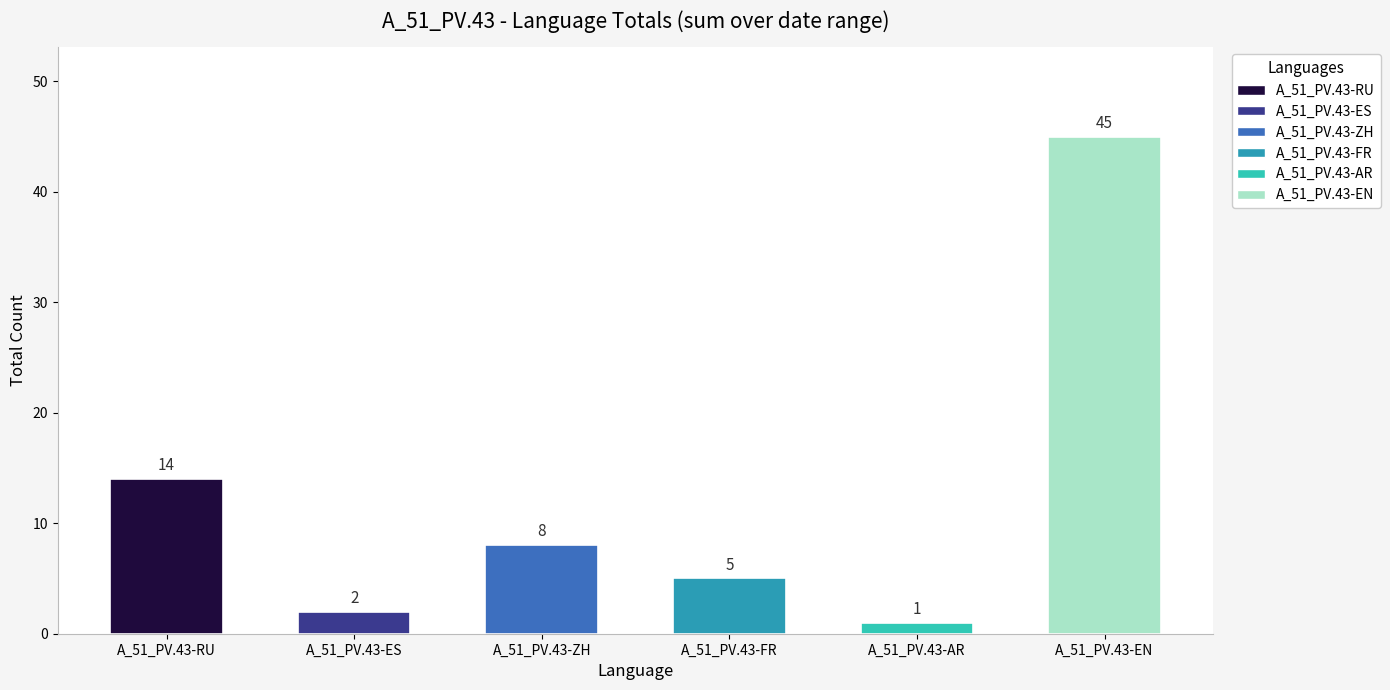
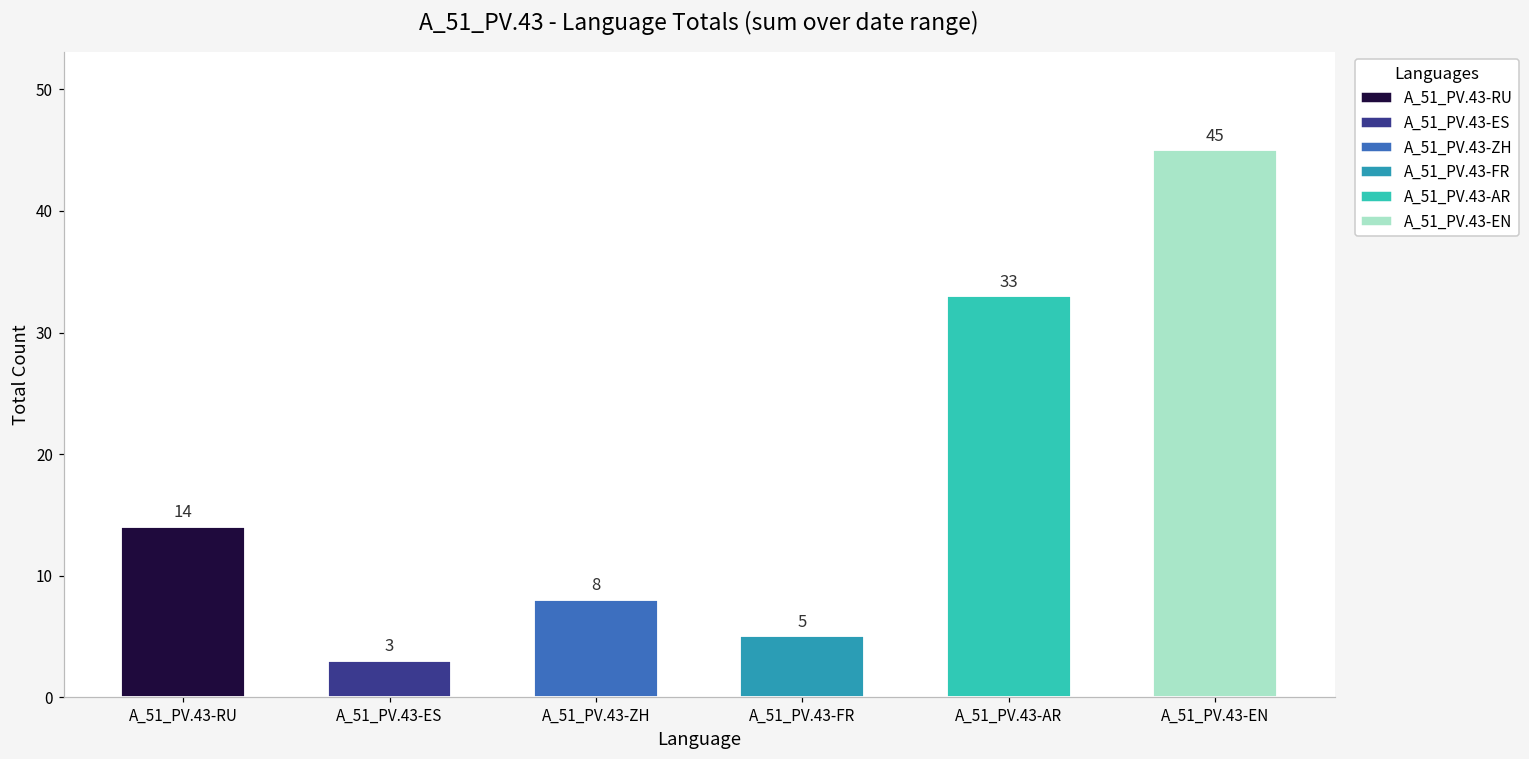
A_51_PV.43-ES: 2 -> 3
A_51_PV.43-AR: 1 -> 33
